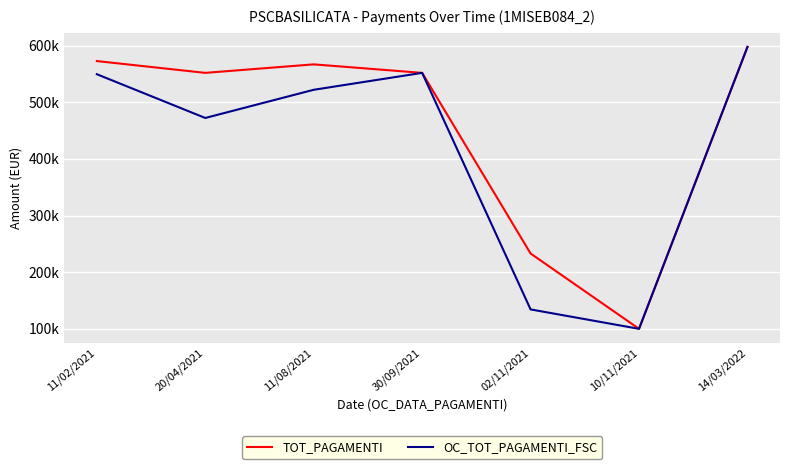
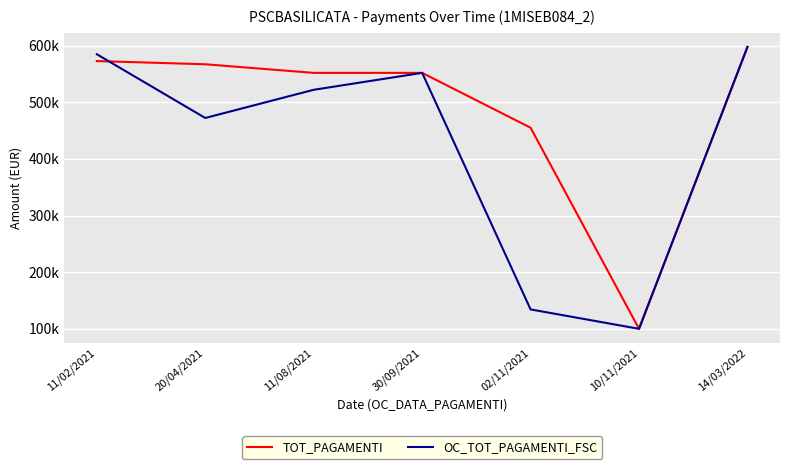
OC_TOT_PAGAMENTI_FSC, 11/02/2021: 550000 -> 580000
TOT_PAGAMENTI, 20/04/2021: 550000 -> 570000
TOT_PAGAMENTI, 11/08/2021: 570000 -> 550000
TOT_PAGAMENTI, 02/11/2021: 230000 -> 460000
